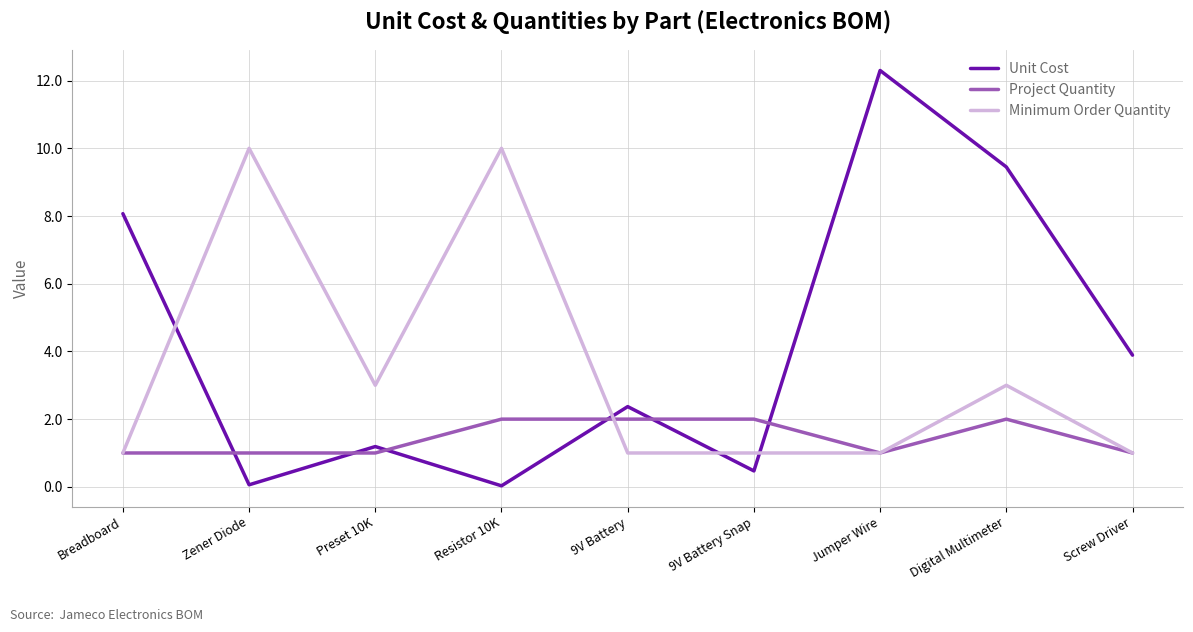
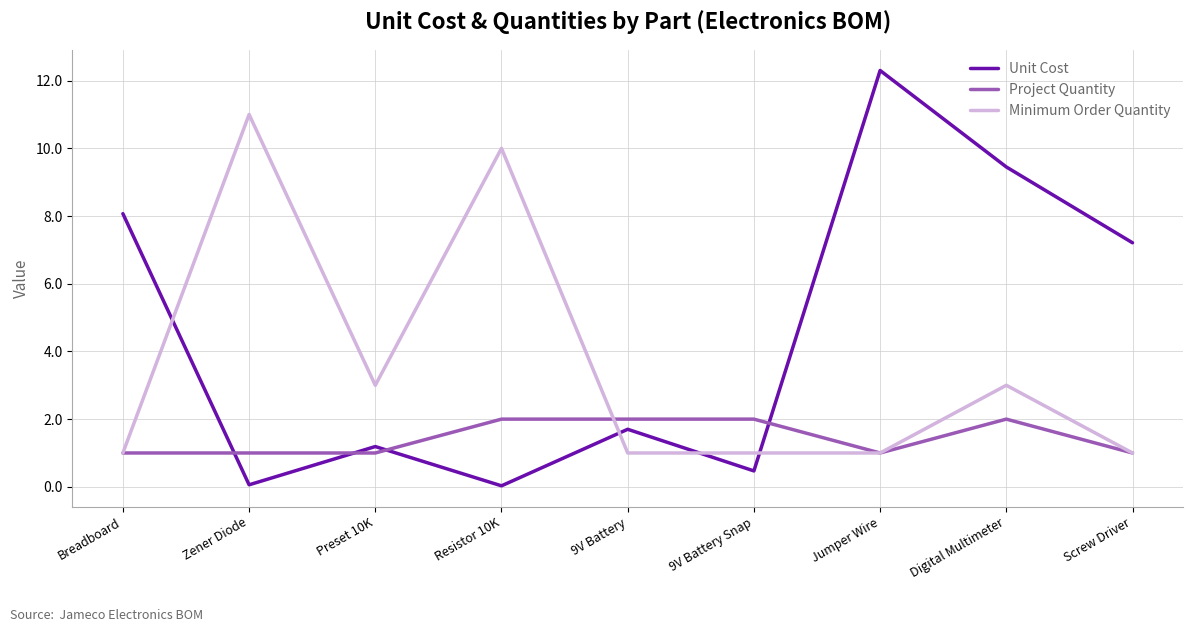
Minimum Order Quantity, Zener Diode: 10 -> 11
Unit Cost, 9V Battery: 2.4 -> 1.7
Unit Cost, Screw Driver: 3.9 -> 7.2
